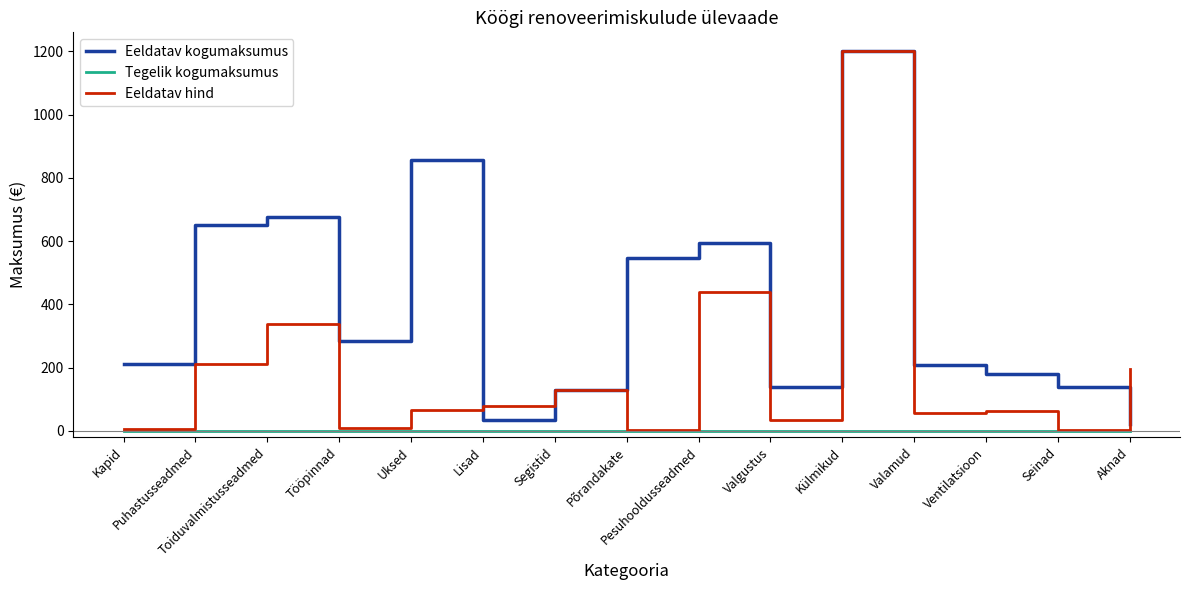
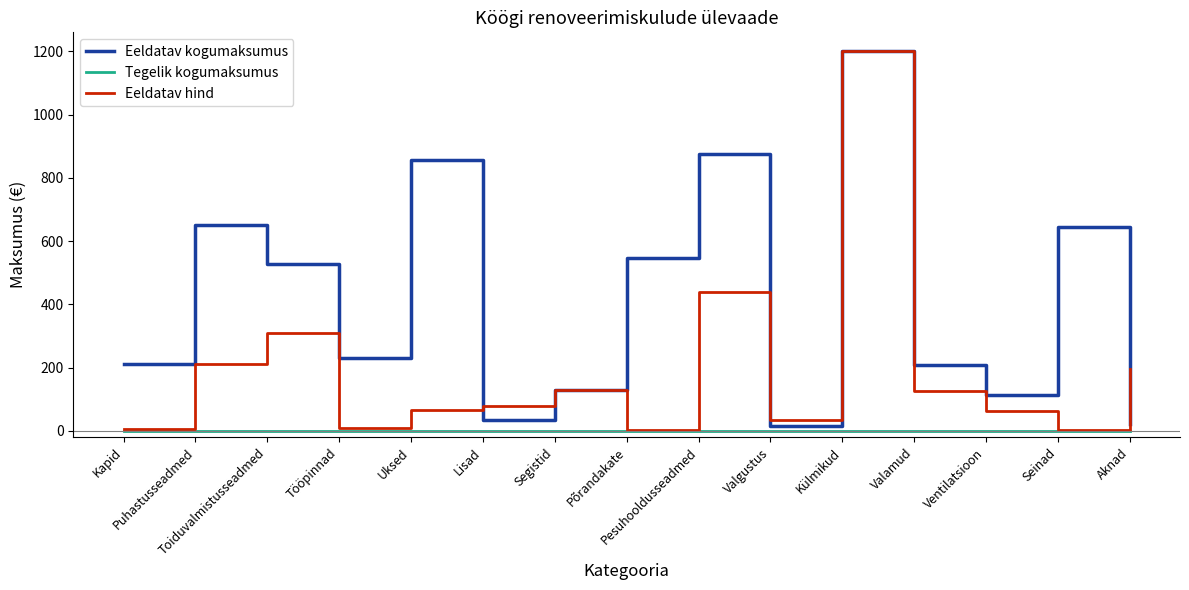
Eeldatav kogumaksumus, Toiduvalmistusseadmed: 680 -> 530
Eeldatav hind, Toiduvalmistusseadmed: 340 -> 310
Eeldatav kogumaksumus, Tööpinnad: 280 -> 230
Eeldatav kogumaksumus, Pesuhooldusseadmed: 600 -> 880
Eeldatav kogumaksumus, Valgustus: 140 -> 10
Eeldatav hind, Valamud: 60 -> 130
Eeldatav kogumaksumus, Ventilatsioon: 180 -> 110
Eeldatav kogumaksumus, Seinad: 140 -> 640
